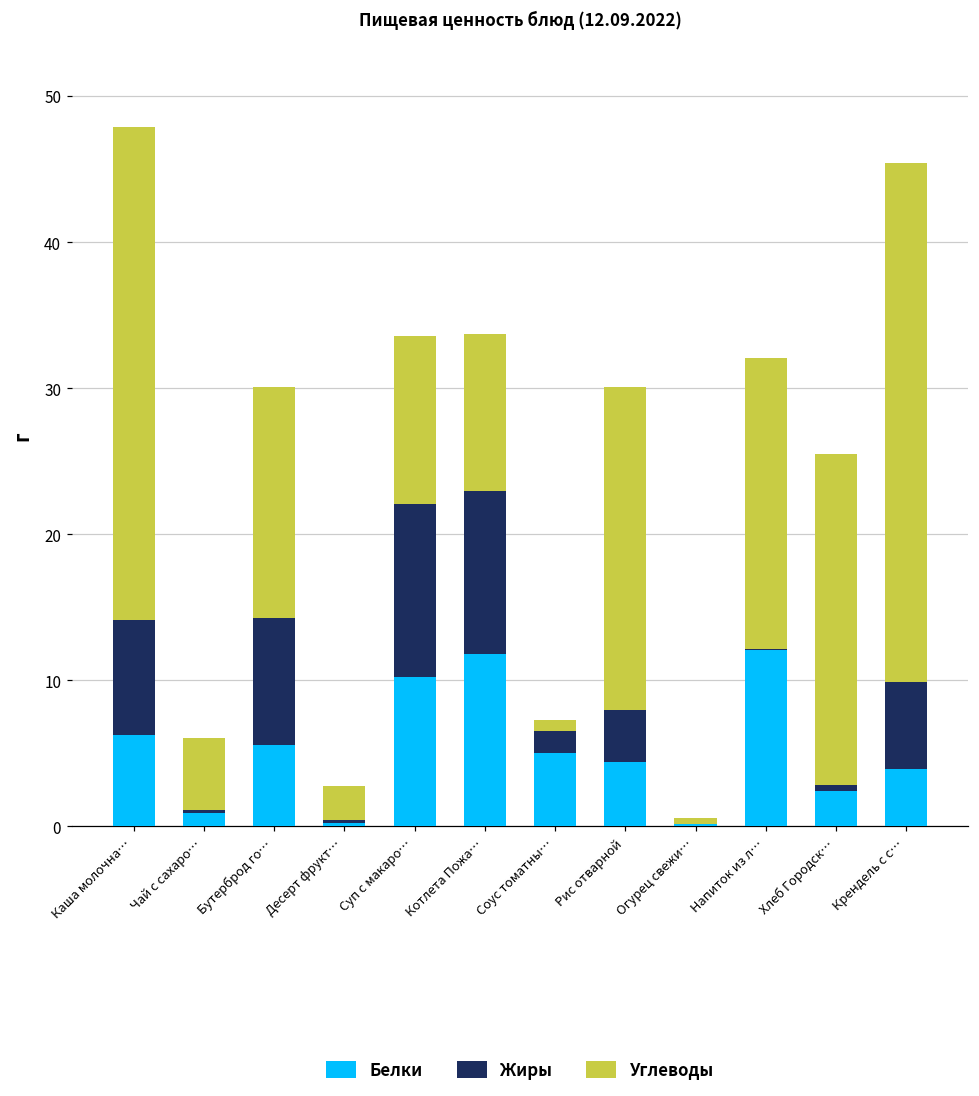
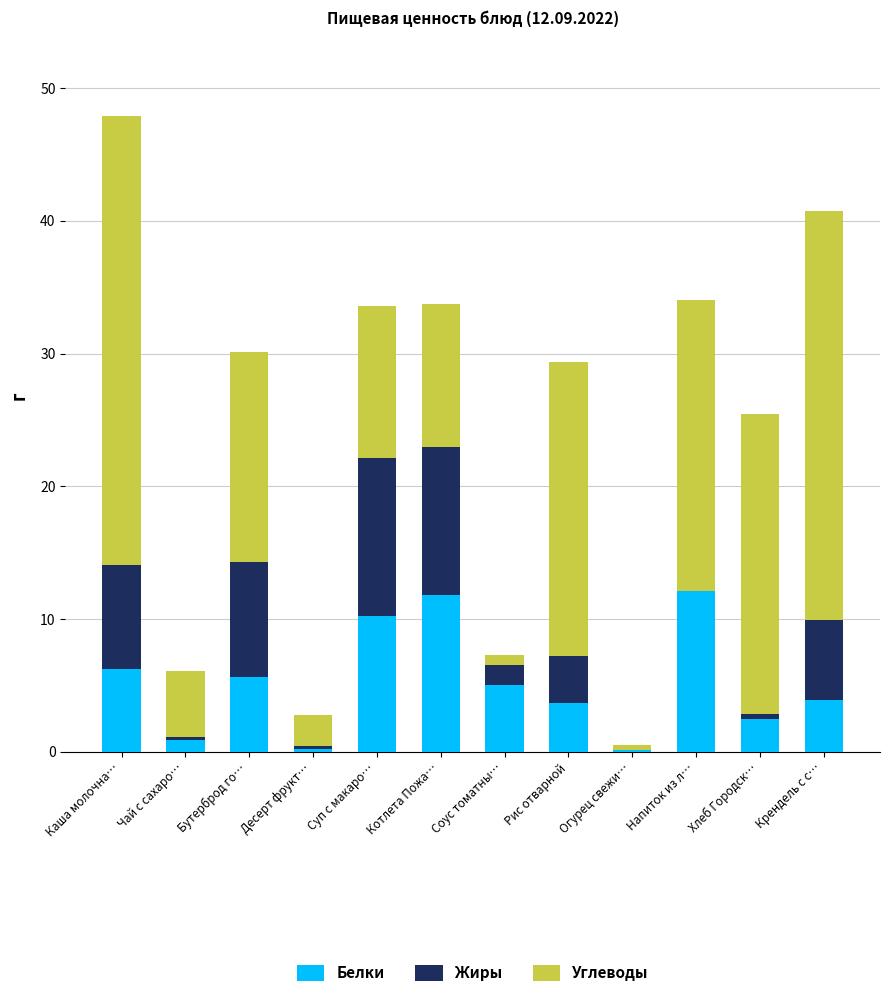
Белки, Рис отварной: 4.4 -> 3.7
Углеводы, Напиток из л…: 20.0 -> 21.9
Углеводы, Крендель с с…: 35.6 -> 30.9
